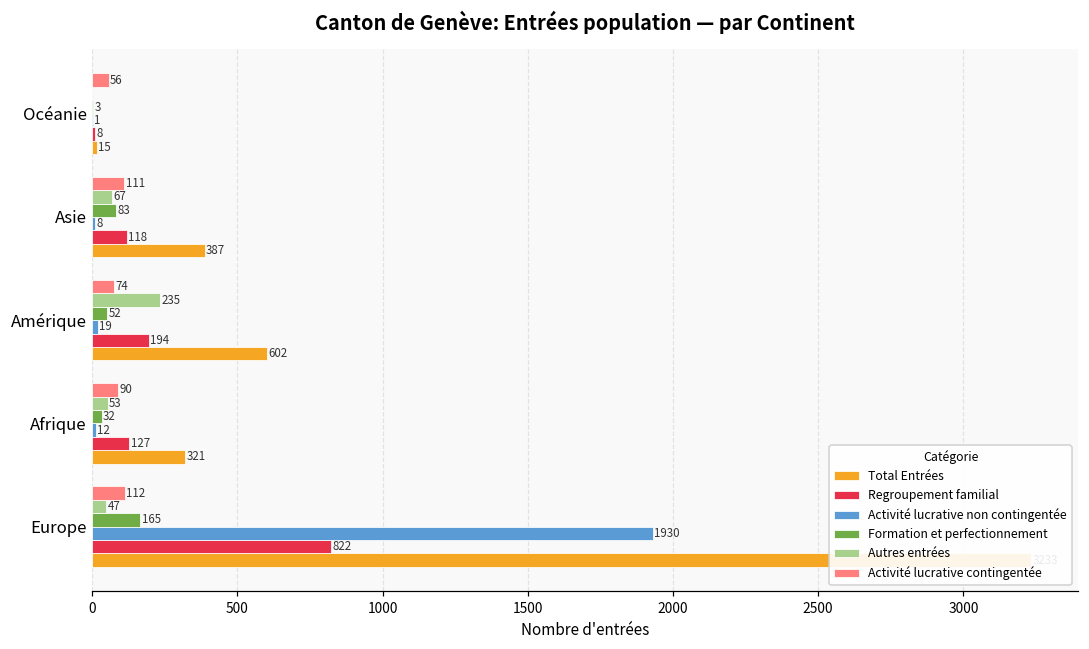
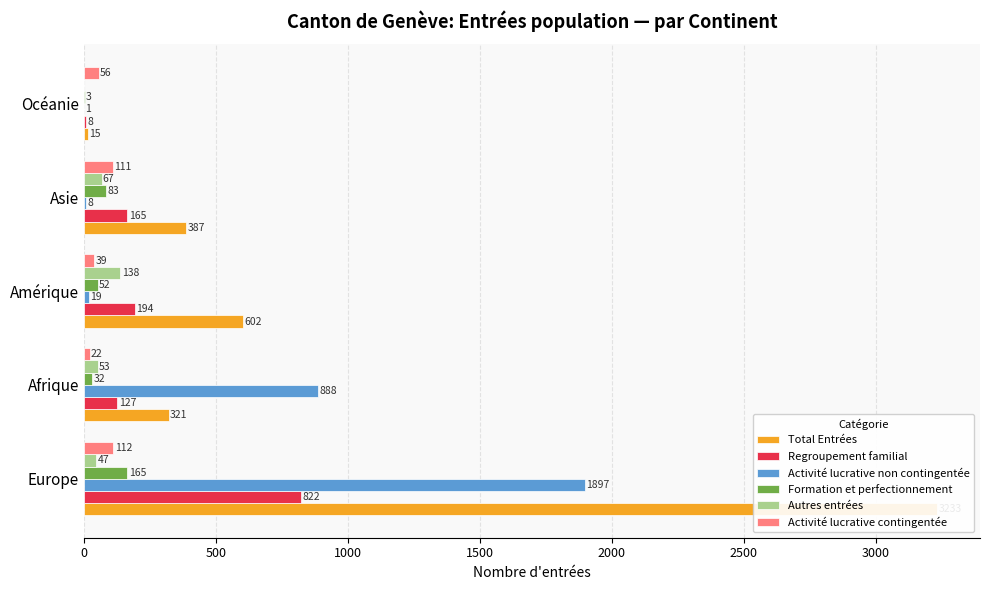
Regroupement familial, Asie: 118 -> 165
Activité lucrative contingentée, Amérique: 74 -> 39
Autres entrées, Amérique: 235 -> 138
Activité lucrative contingentée, Afrique: 90 -> 22
Activité lucrative non contingentée, Afrique: 12 -> 888
Activité lucrative non contingentée, Europe: 1930 -> 1897
